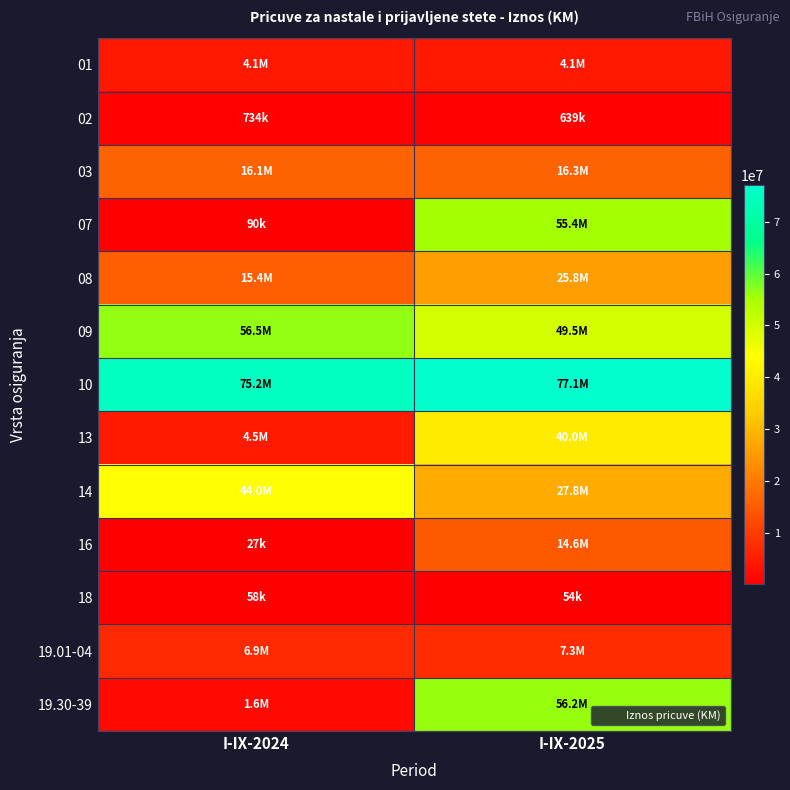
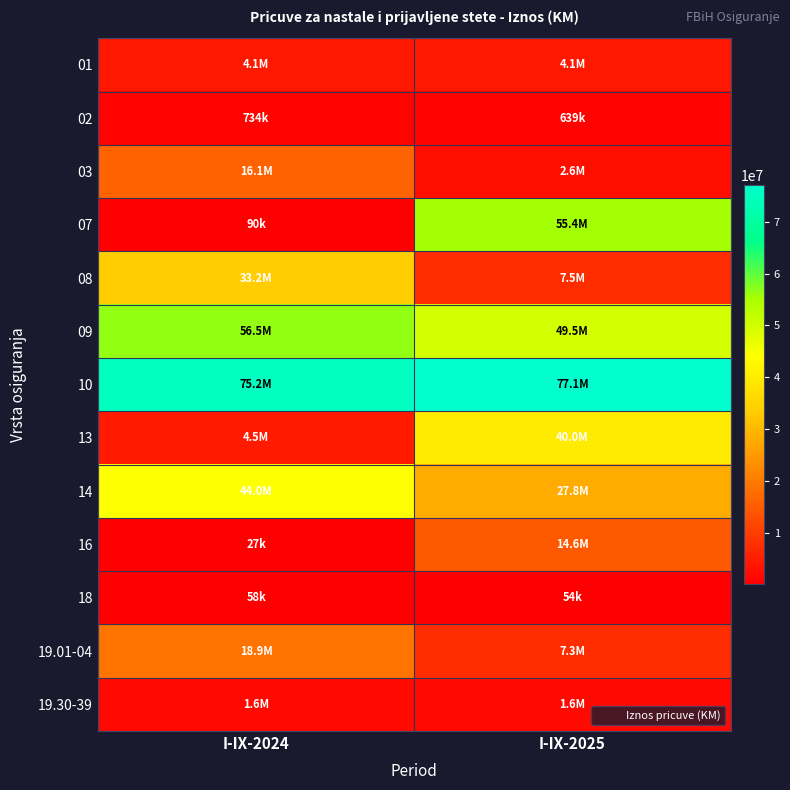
03, I-IX-2025: 16.3M -> 2.6M
08, I-IX-2024: 15.4M -> 33.2M
08, I-IX-2025: 25.8M -> 7.5M
19.01-04, I-IX-2024: 6.9M -> 18.9M
19.30-39, I-IX-2025: 56.2M -> 1.6M
